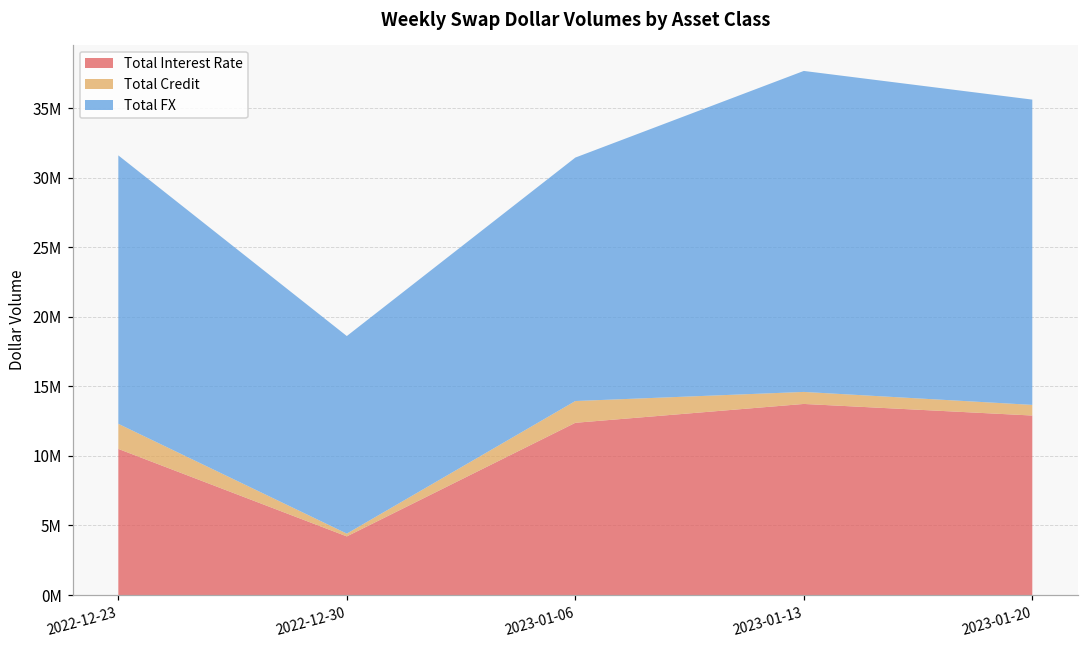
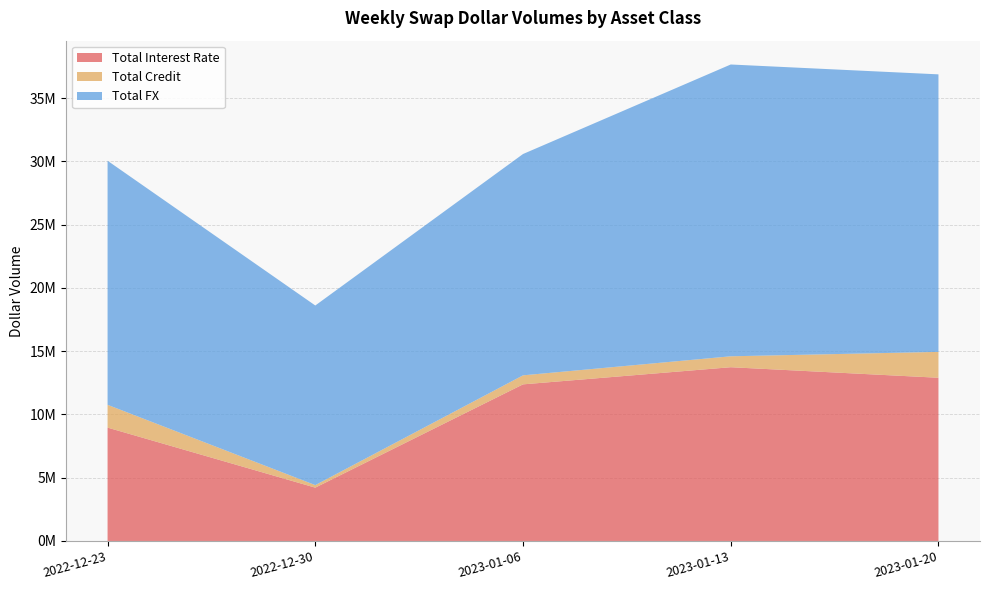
Total Interest Rate, 2022-12-23: 10500000 -> 9000000
Total Credit, 2023-01-06: 1600000 -> 700000
Total Credit, 2023-01-20: 800000 -> 2000000
